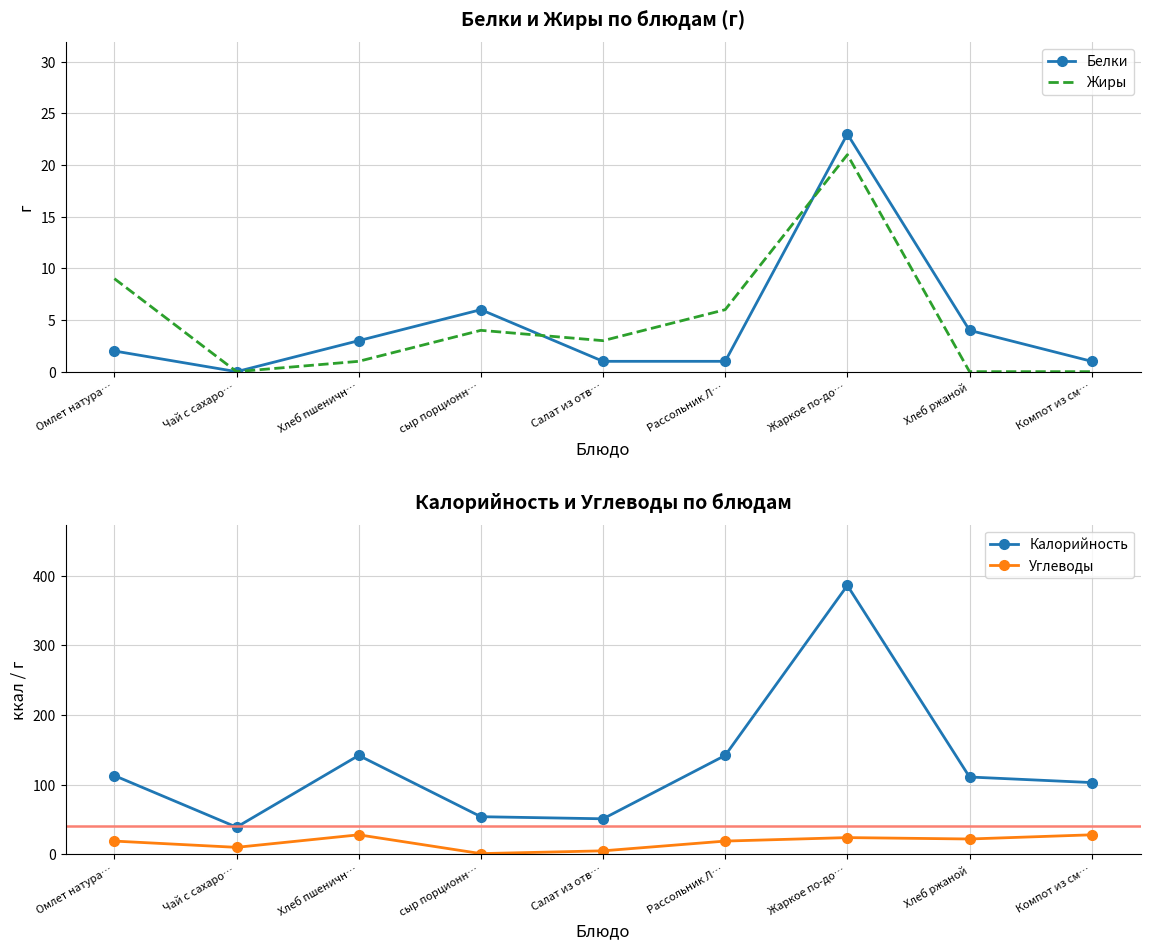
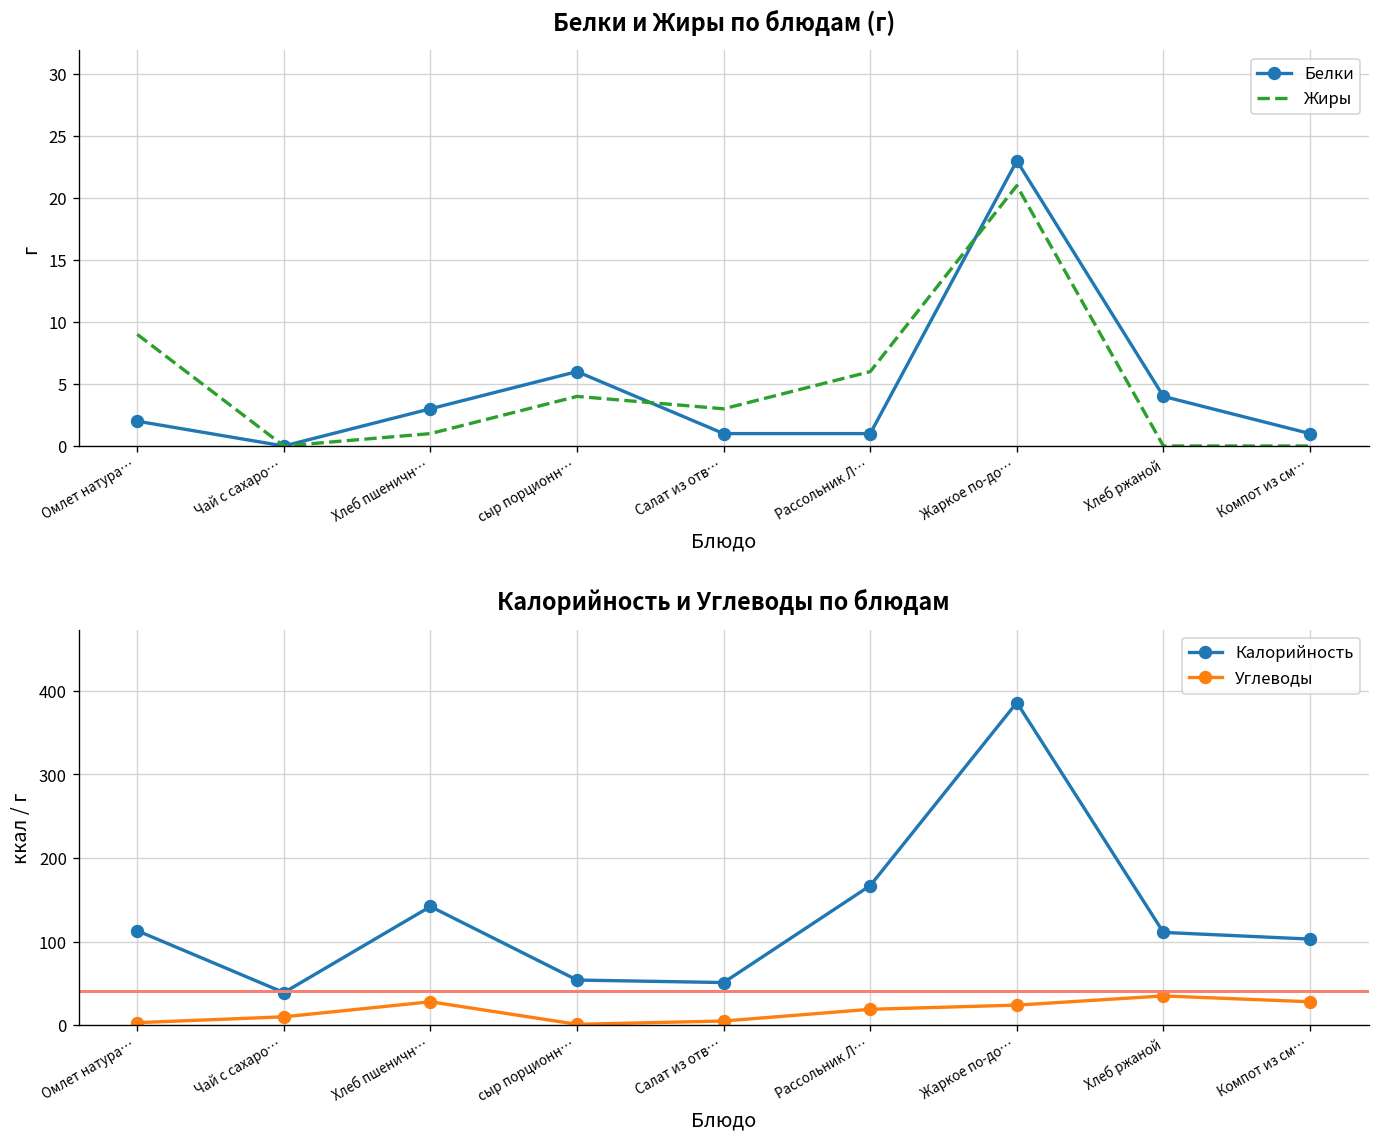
Калорийность и Углеводы по блюдам, Углеводы, Омлет натура…: 20 -> 0
Калорийность и Углеводы по блюдам, Калорийность, Рассольник Л…: 140 -> 170
Калорийность и Углеводы по блюдам, Углеводы, Хлеб ржаной: 20 -> 40
